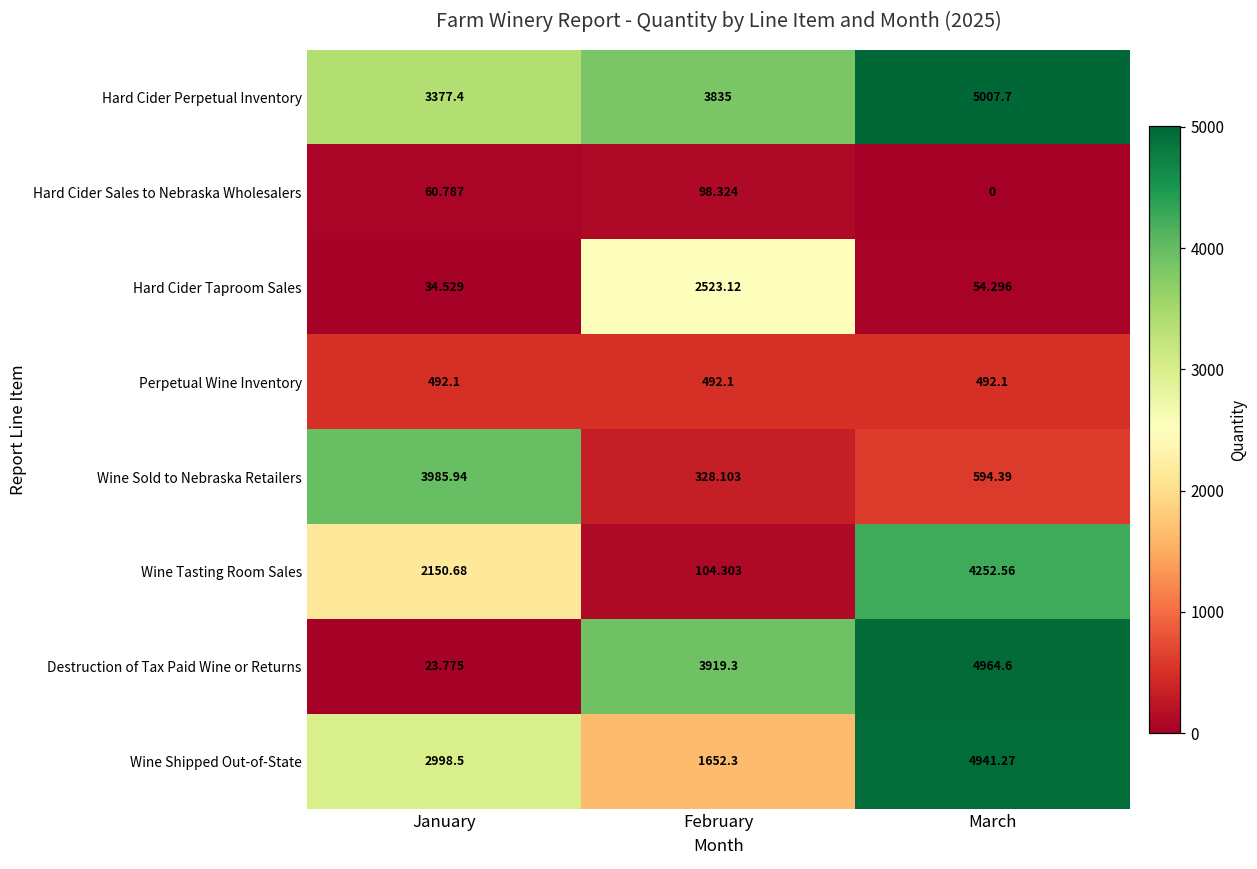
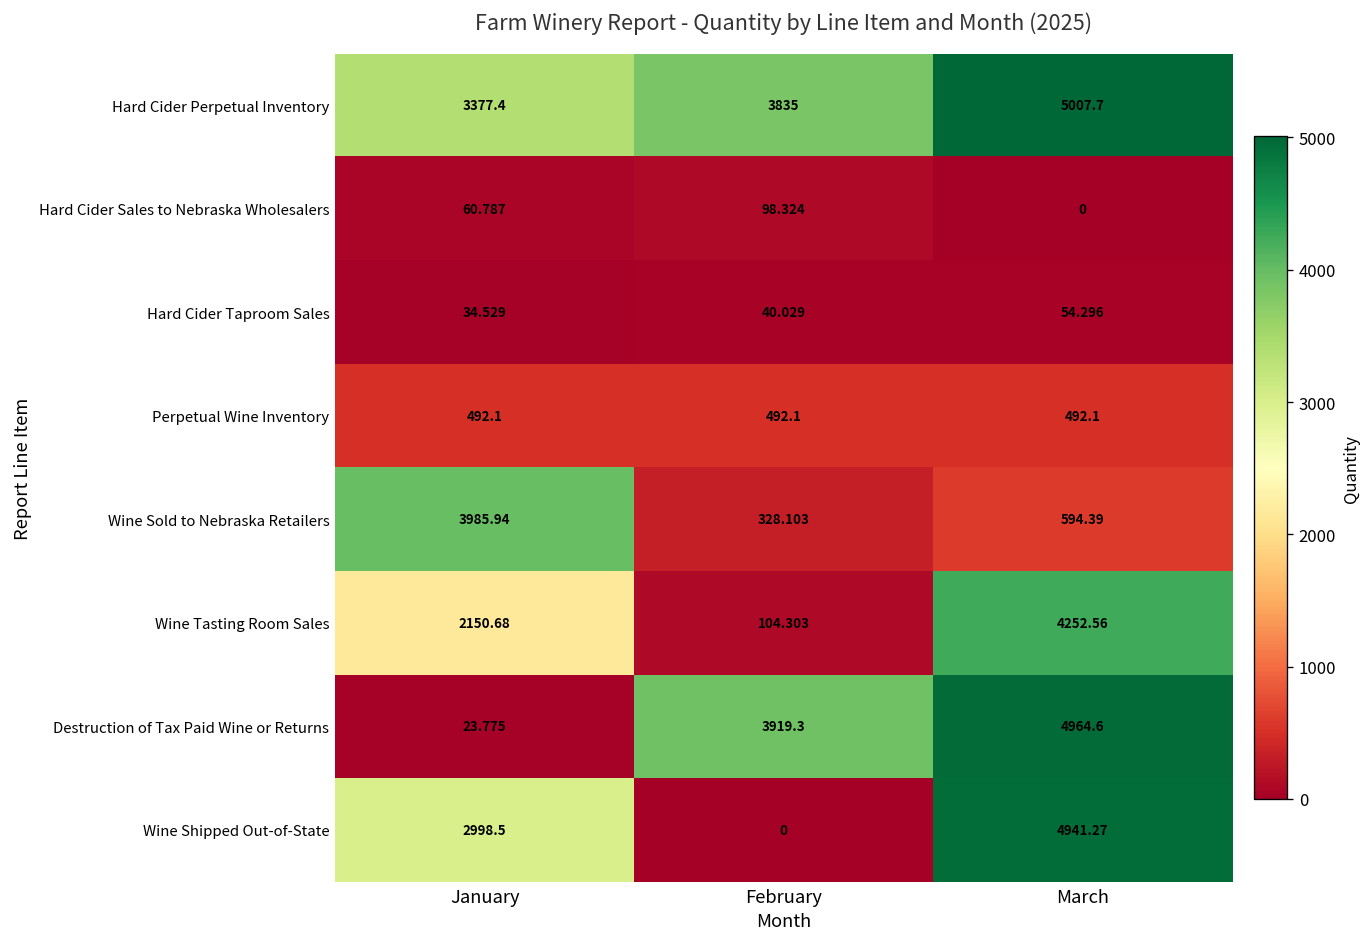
Hard Cider Taproom Sales, February: 2523.12 -> 40.029
Wine Shipped Out-of-State, February: 1652.3 -> 0
